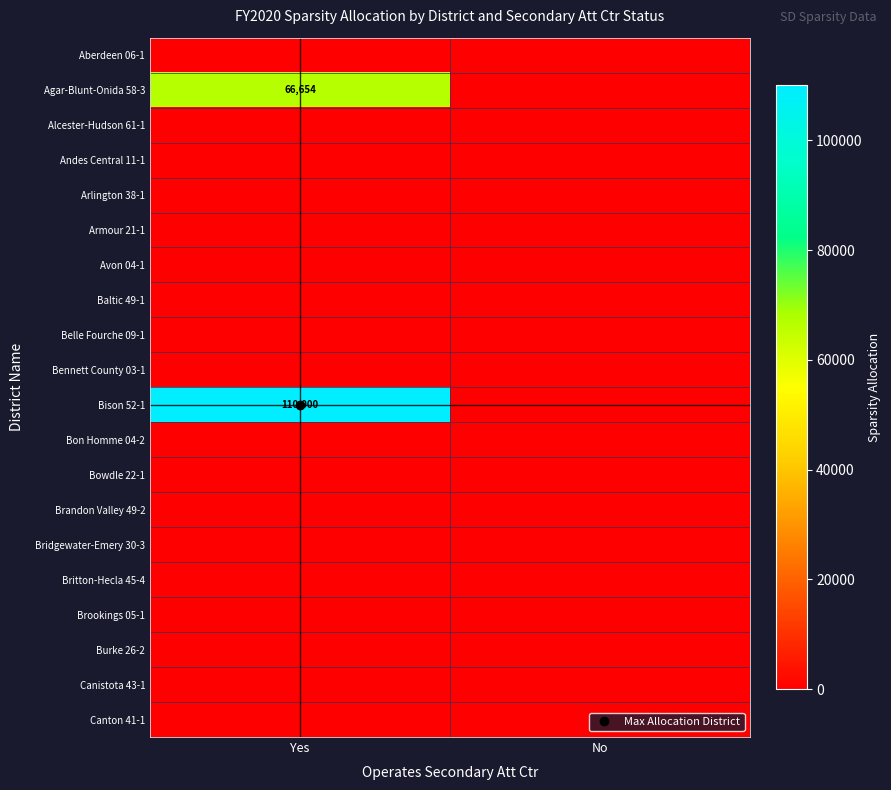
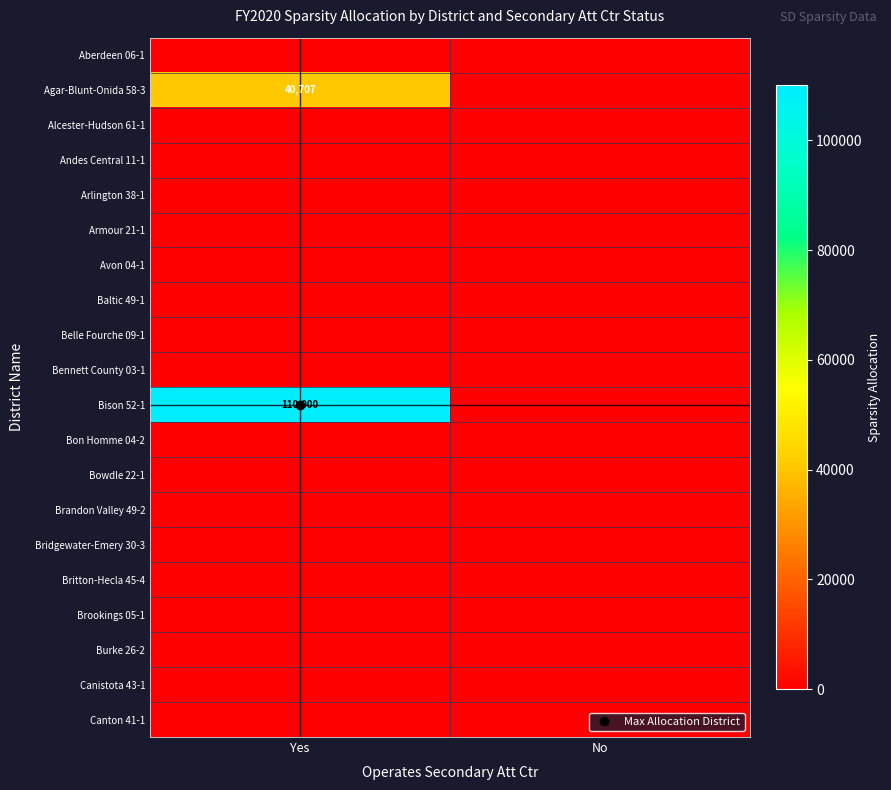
Agar-Blunt-Onida 58-3, Yes: 66,654 -> 40,707
